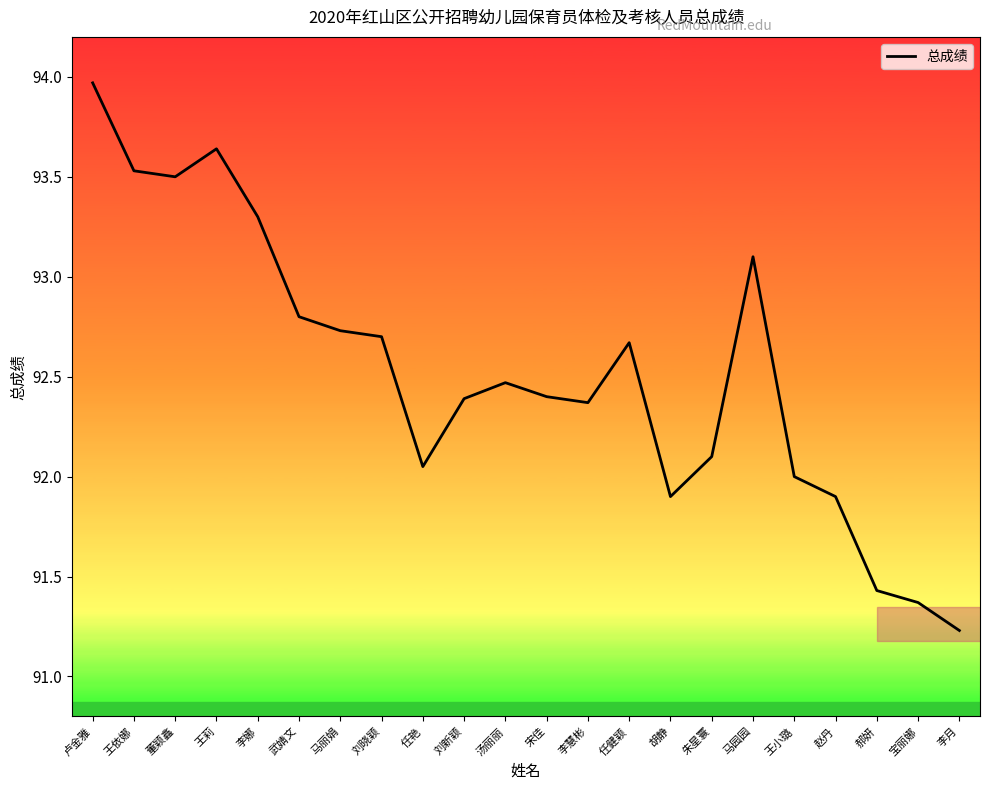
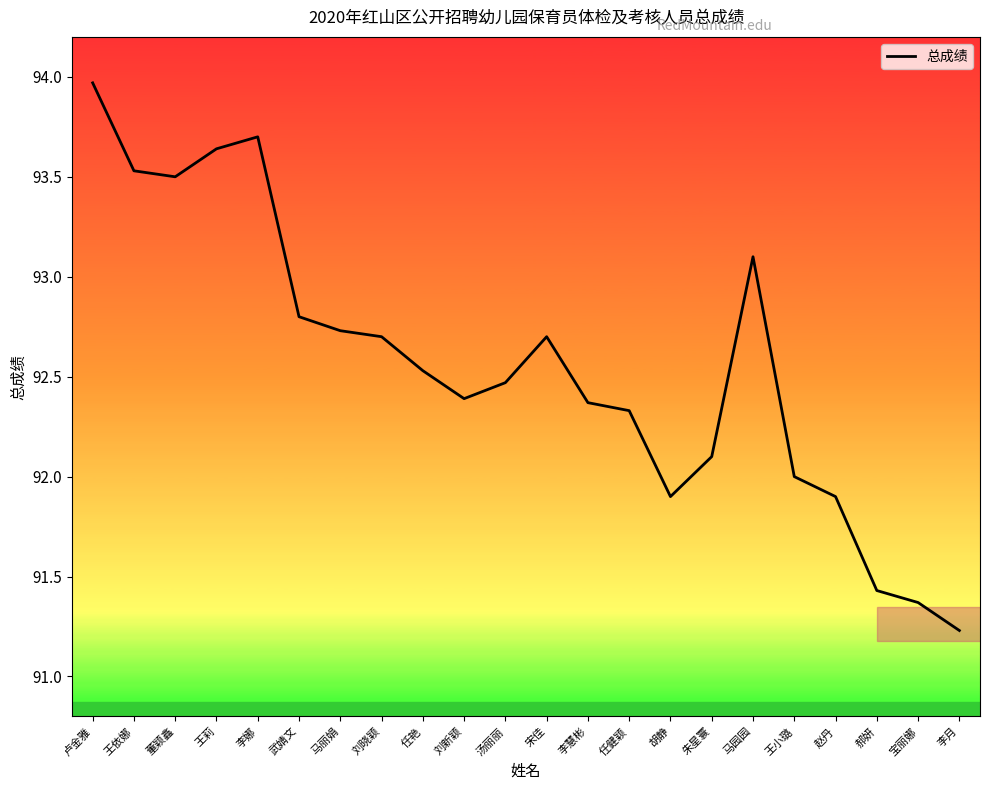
李娜: 93.3 -> 93.7
任艳: 92.05 -> 92.53
宋佳: 92.4 -> 92.7
任健颖: 92.67 -> 92.33
